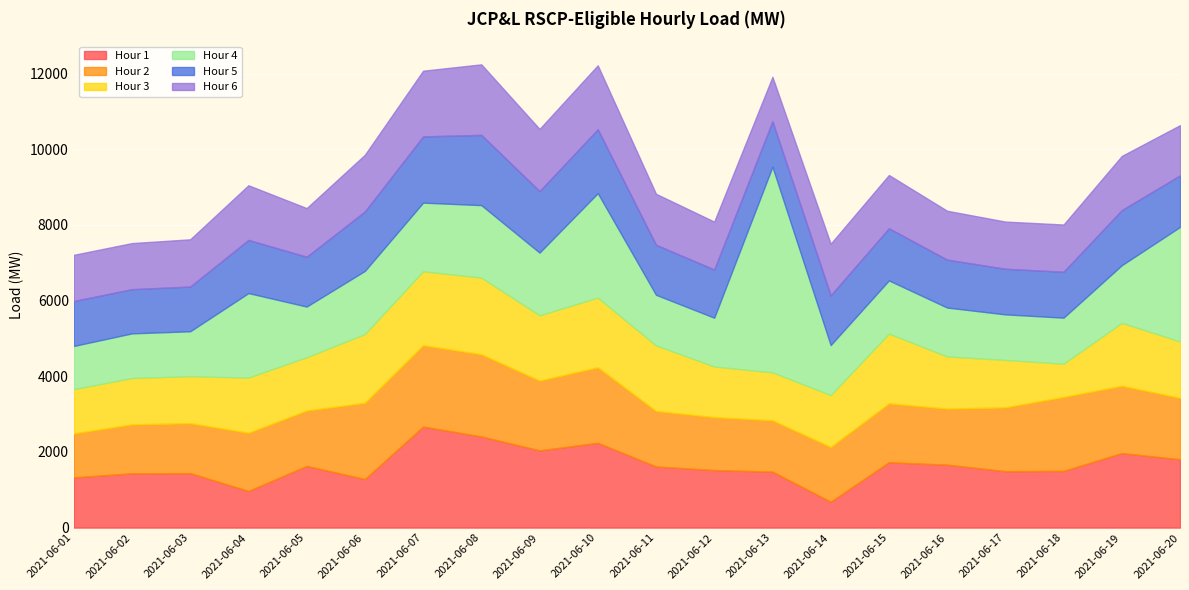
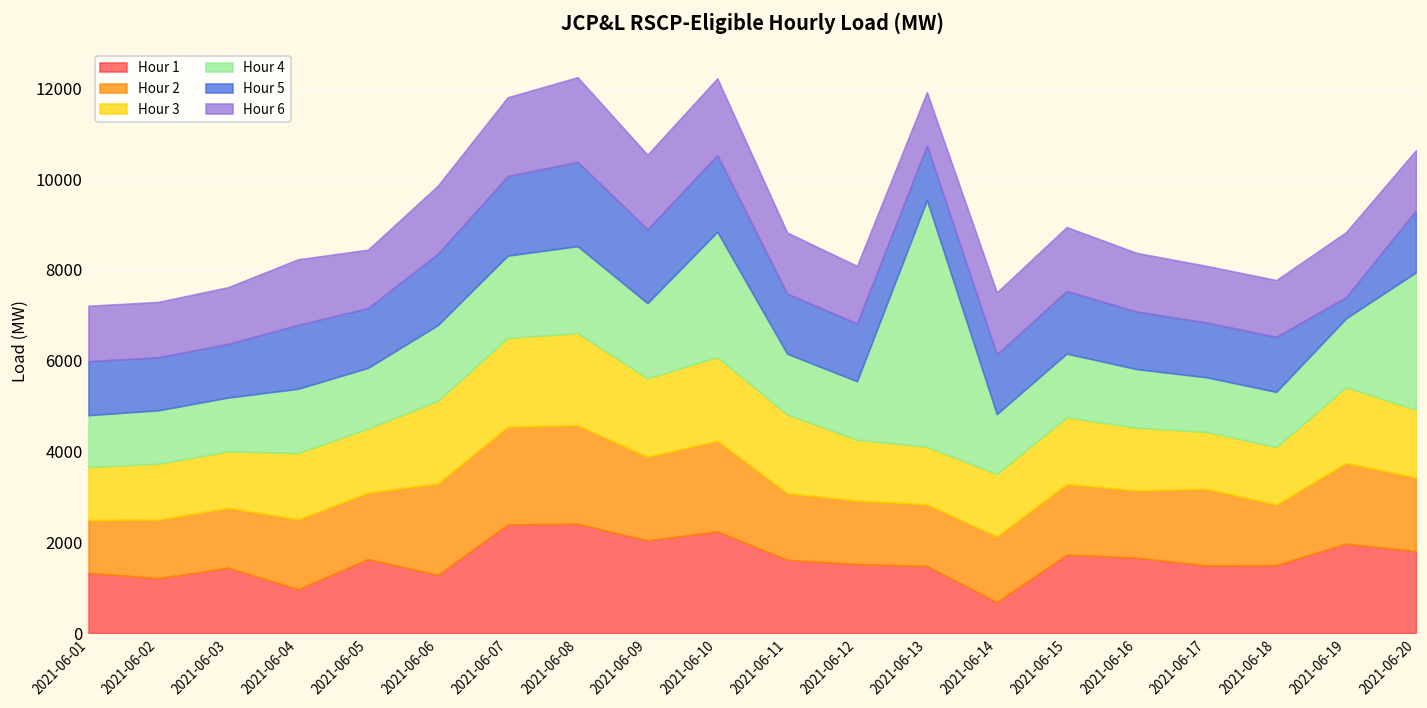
Hour 1, 2021-06-02: 1400 -> 1200
Hour 4, 2021-06-04: 2200 -> 1400
Hour 1, 2021-06-07: 2700 -> 2400
Hour 3, 2021-06-15: 1800 -> 1500
Hour 2, 2021-06-18: 2000 -> 1300
Hour 3, 2021-06-18: 900 -> 1300
Hour 5, 2021-06-19: 1500 -> 500
